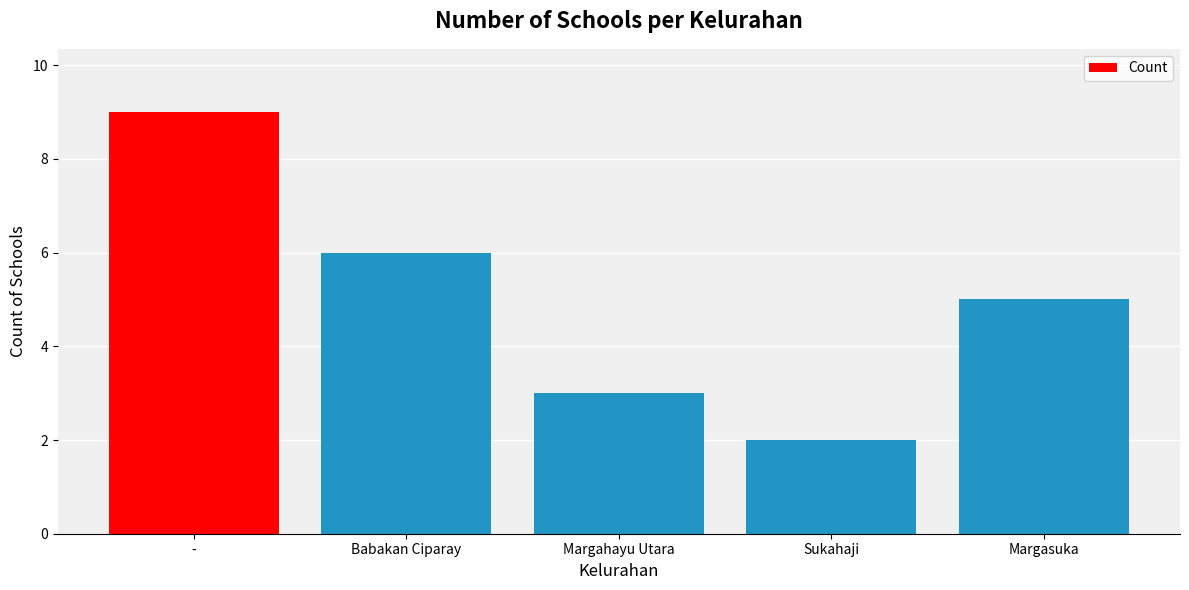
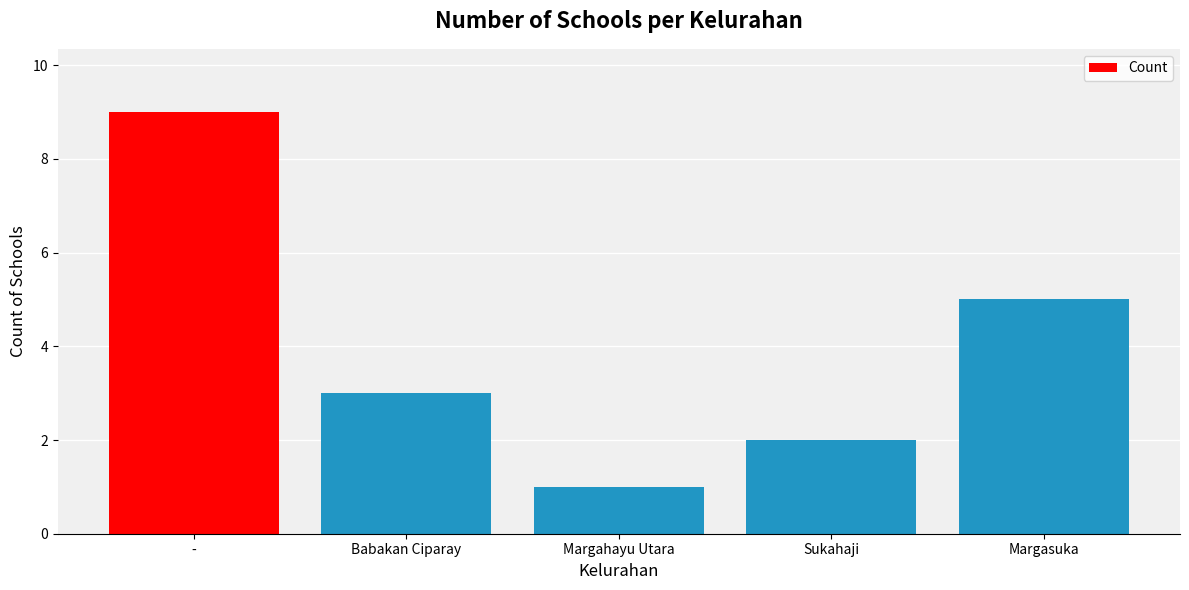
Babakan Ciparay: 6 -> 3
Margahayu Utara: 3 -> 1
